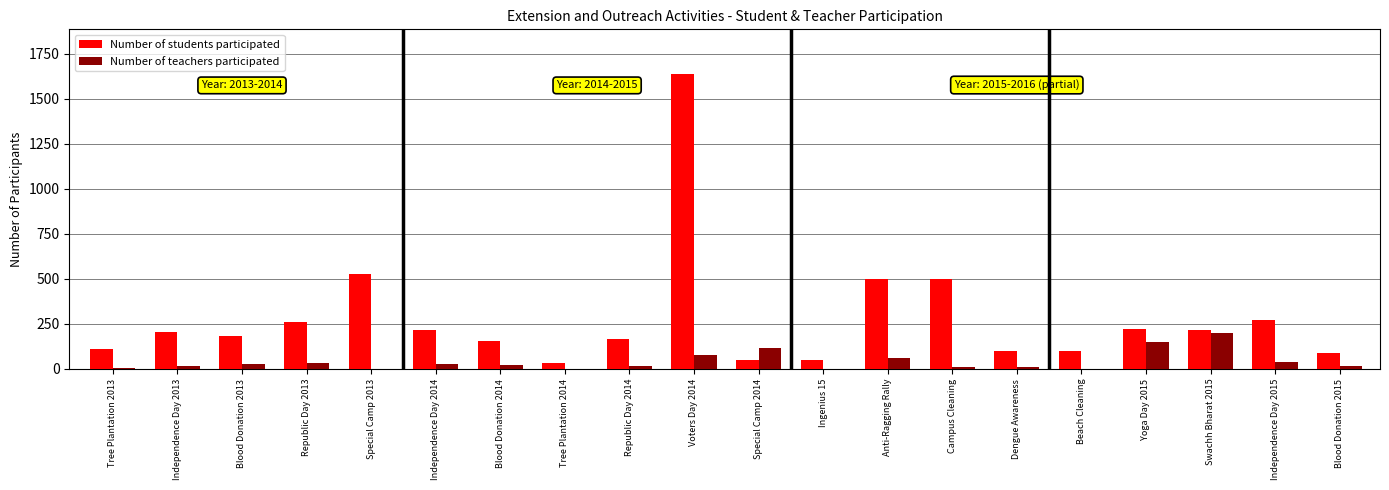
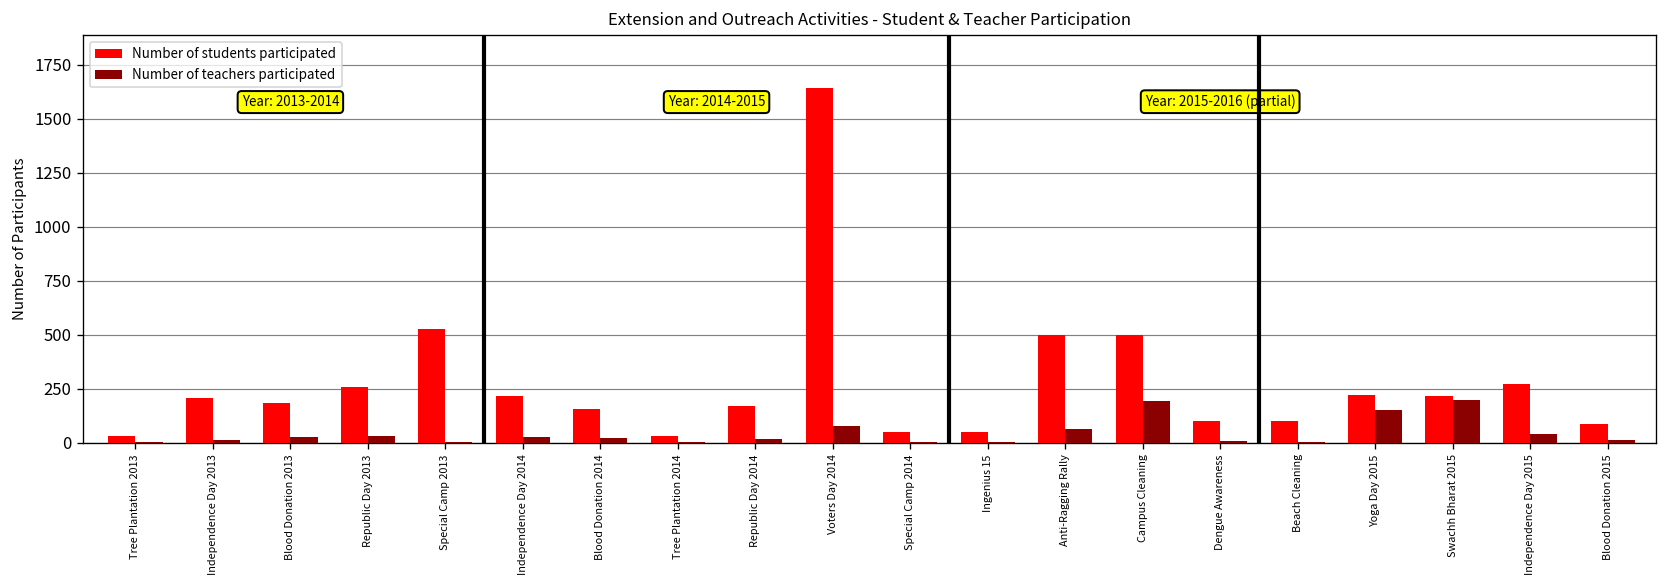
Number of students participated, Tree Plantation 2013: 110 -> 30
Number of teachers participated, Special Camp 2014: 120 -> 0
Number of teachers participated, Campus Cleaning: 10 -> 200
